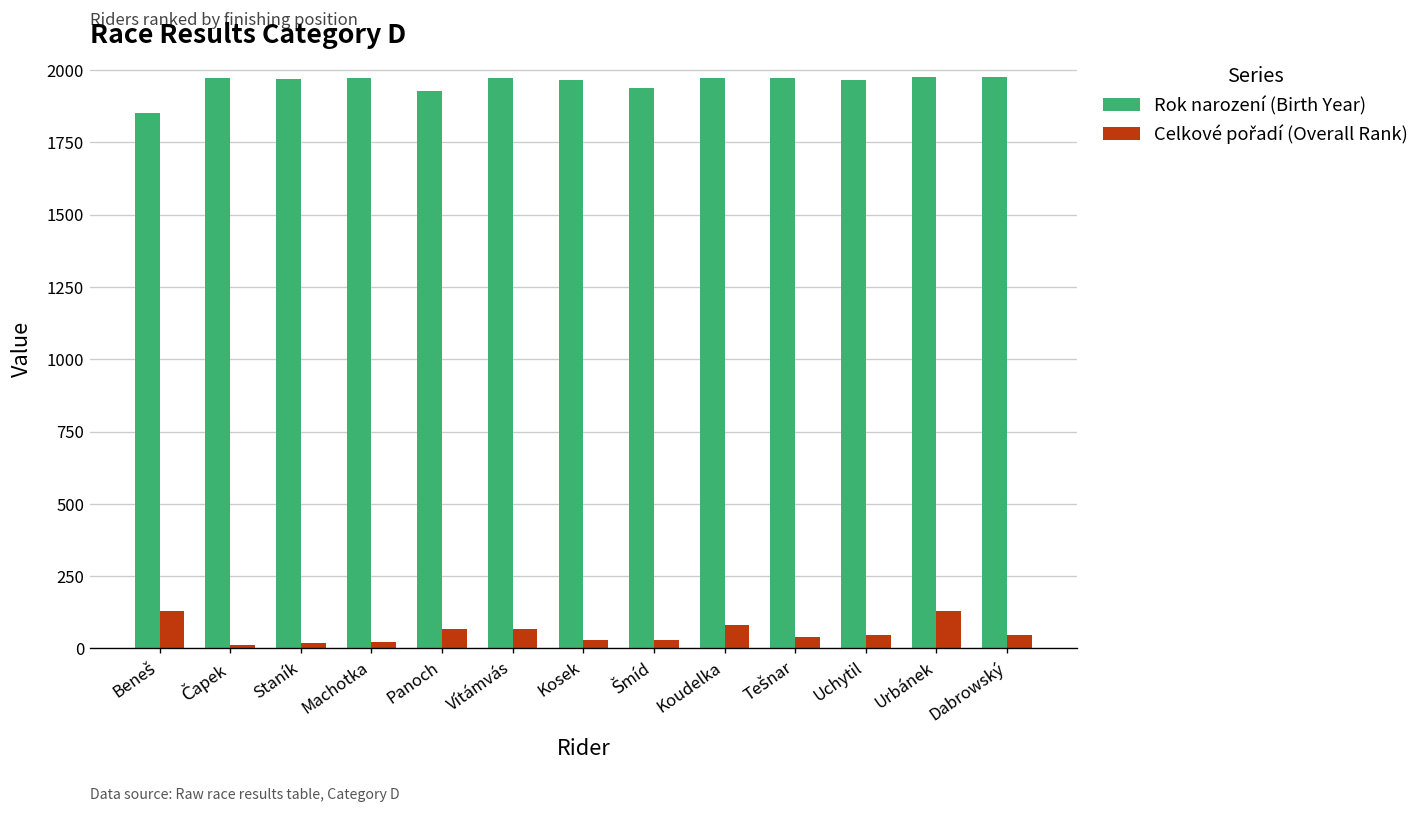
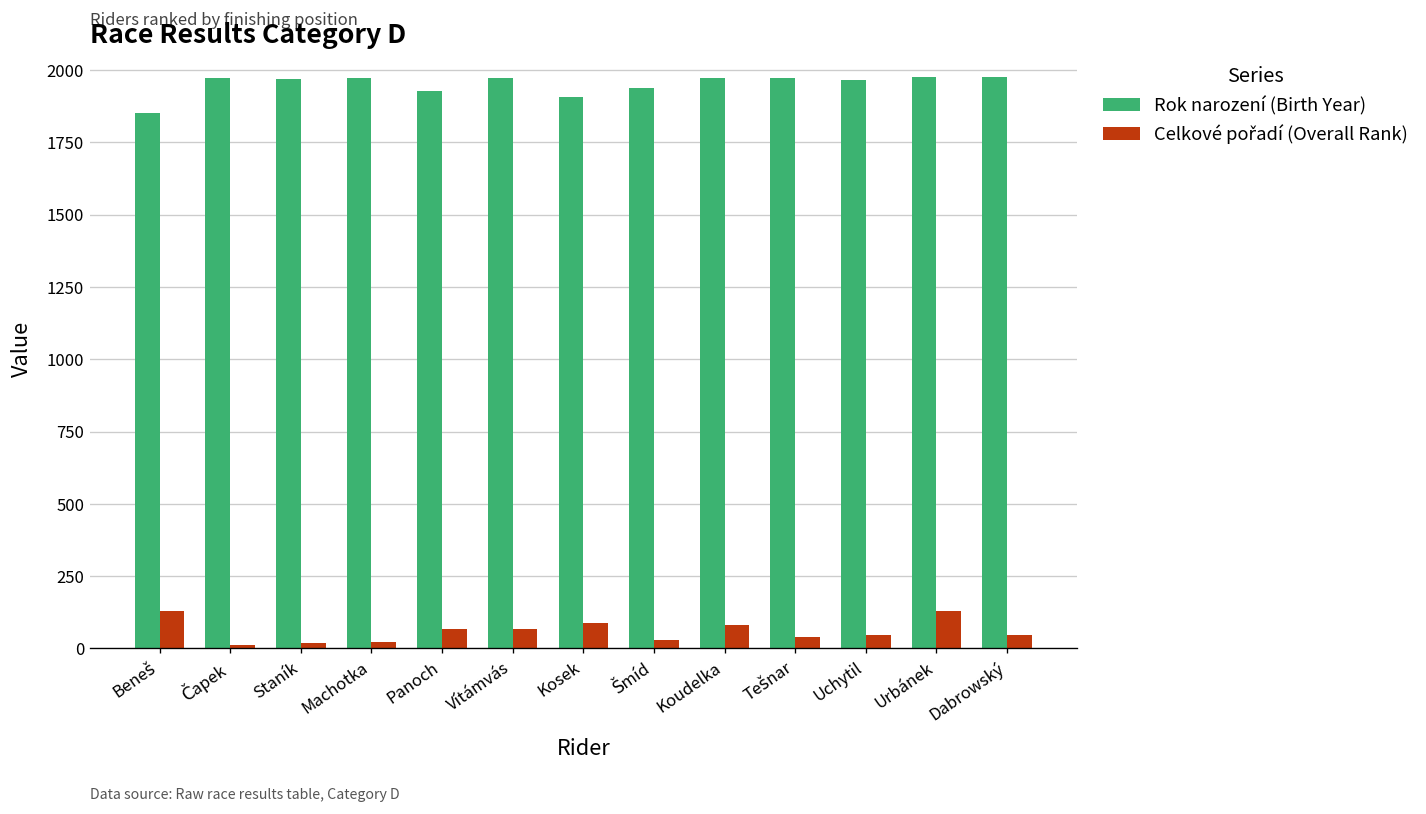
Rok narození (Birth Year), Kosek: 1970 -> 1910
Celkové pořadí (Overall Rank), Kosek: 30 -> 90
